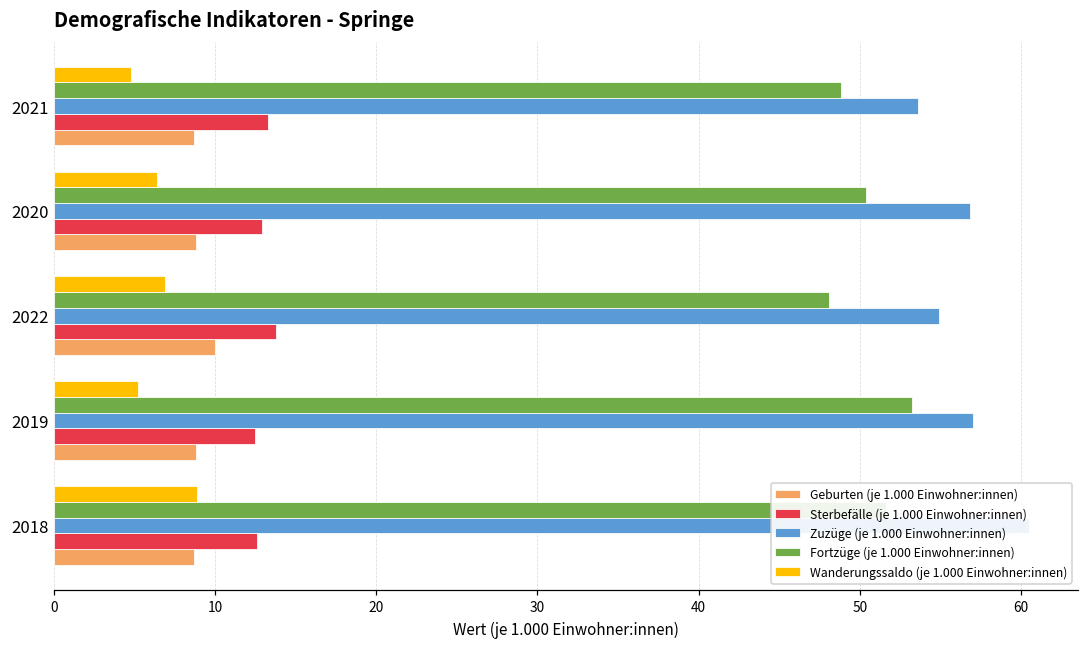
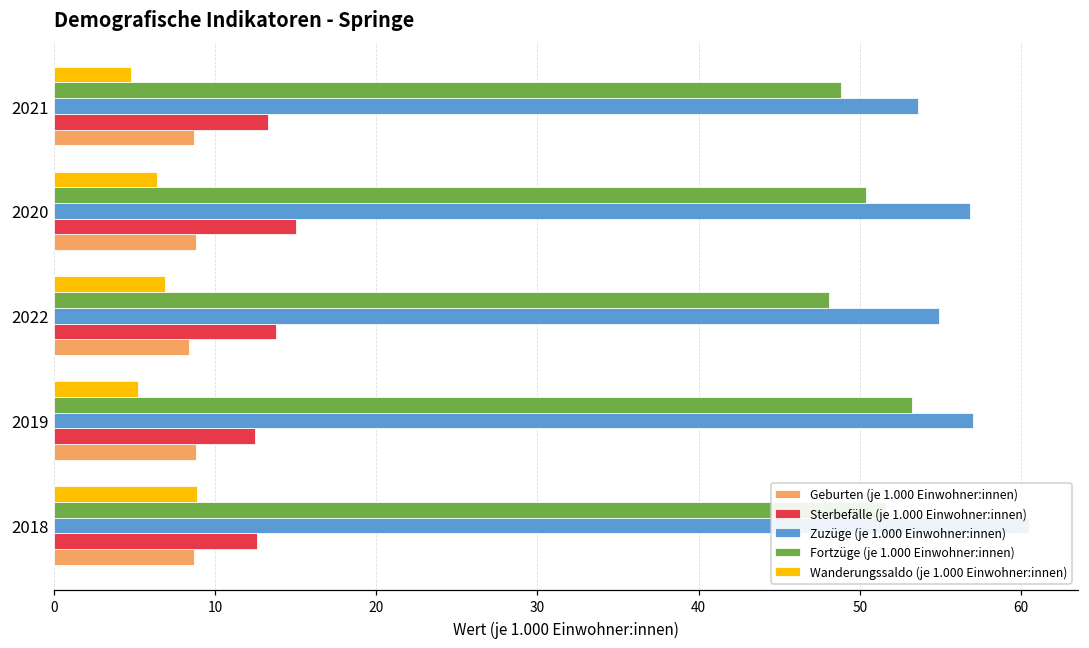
Sterbefälle (je 1.000 Einwohner:innen), 2020: 12.9 -> 15.0
Geburten (je 1.000 Einwohner:innen), 2022: 10.0 -> 8.4
